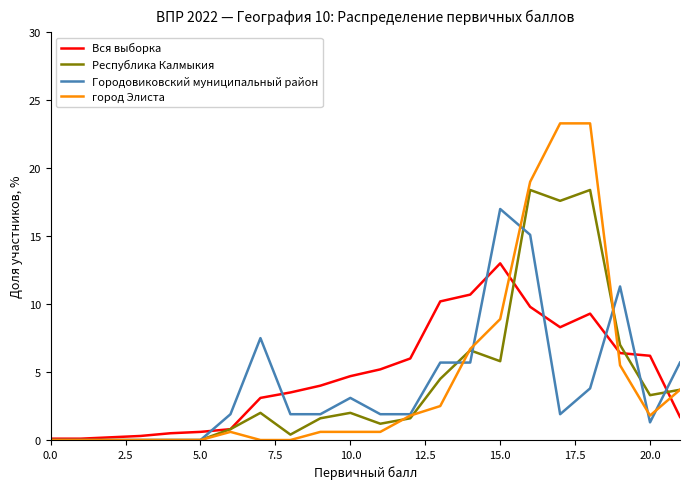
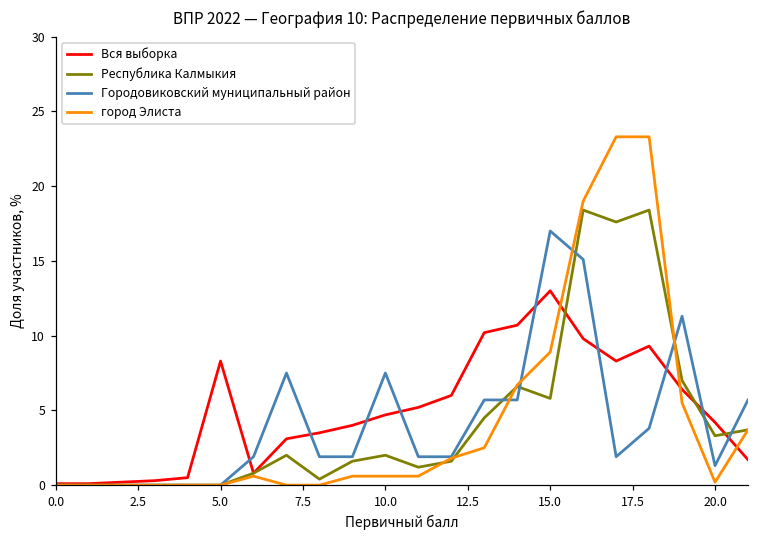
Вся выборка, 5.0: 0.6 -> 8.3
Городовиковский муниципальный район, 10.0: 3.1 -> 7.5
Вся выборка, 20.0: 6.2 -> 4.2
город Элиста, 20.0: 1.8 -> 0.2
